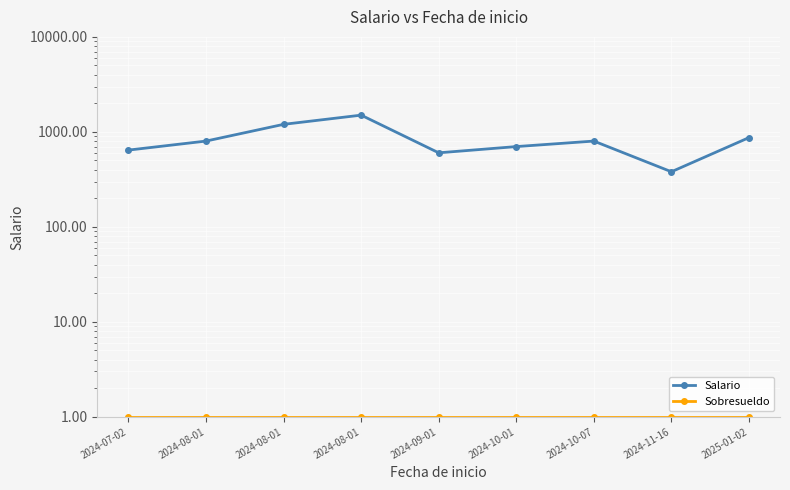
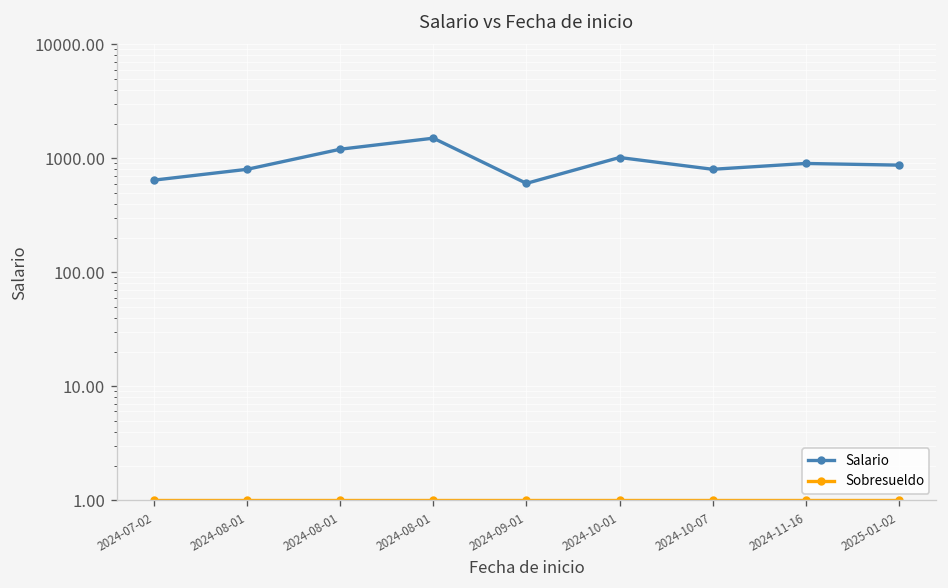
Salario, 2024-10-01: 700 -> 1000
Salario, 2024-11-16: 380 -> 900
